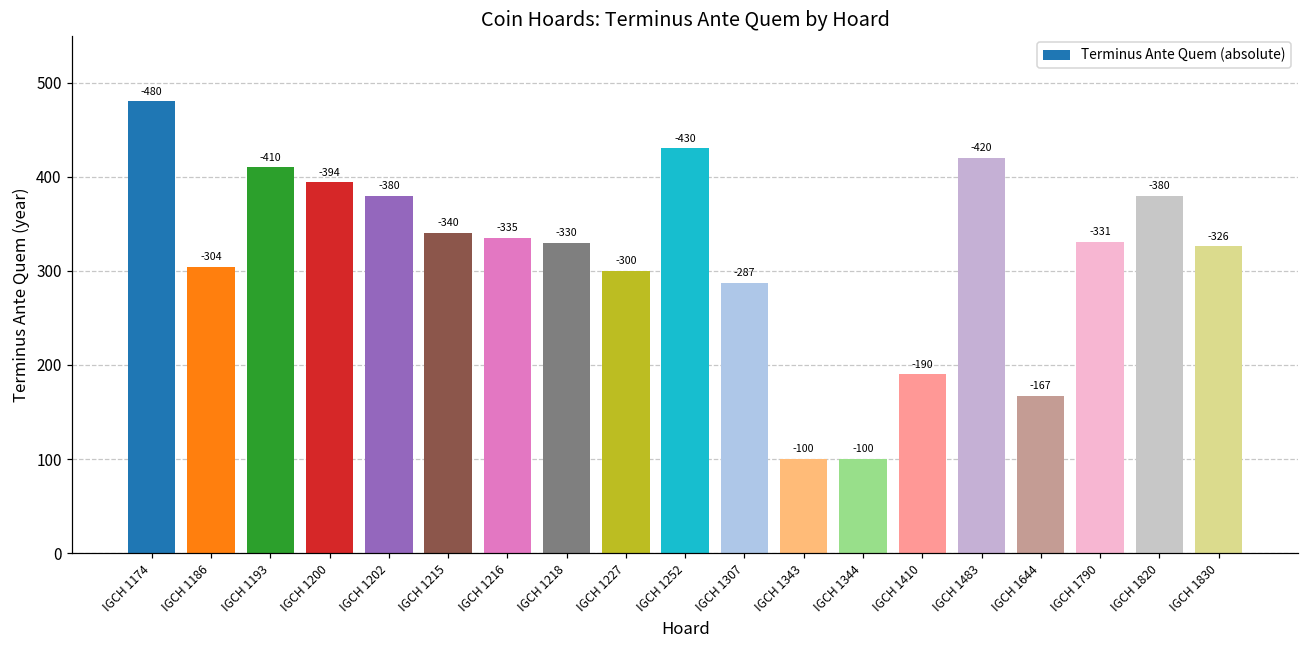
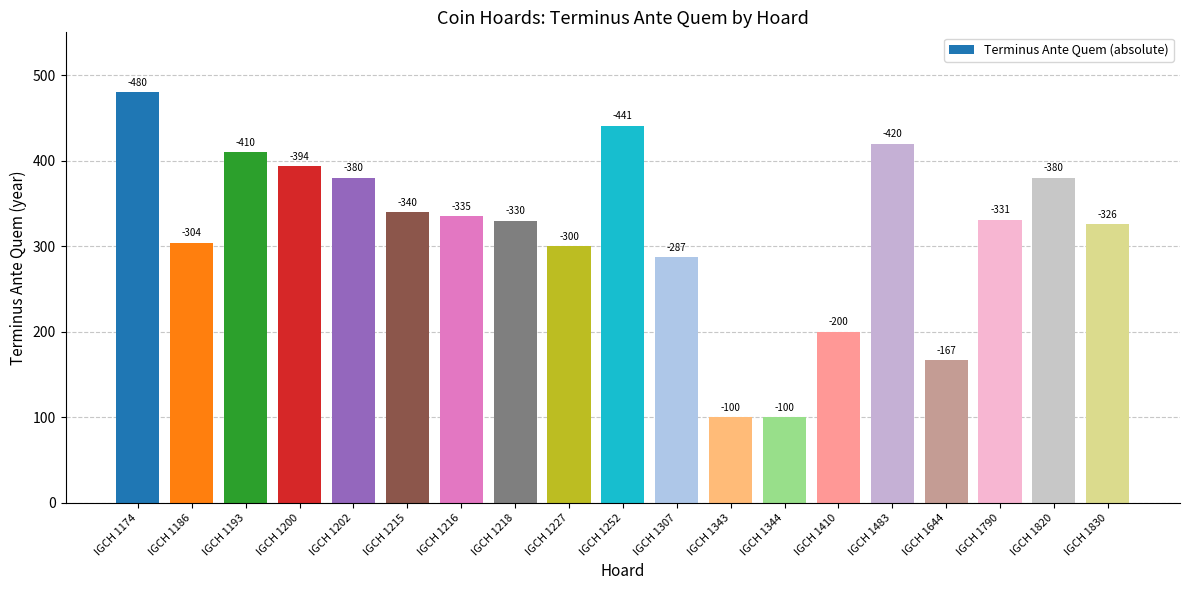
IGCH 1252: -430 -> -441
IGCH 1410: -190 -> -200
